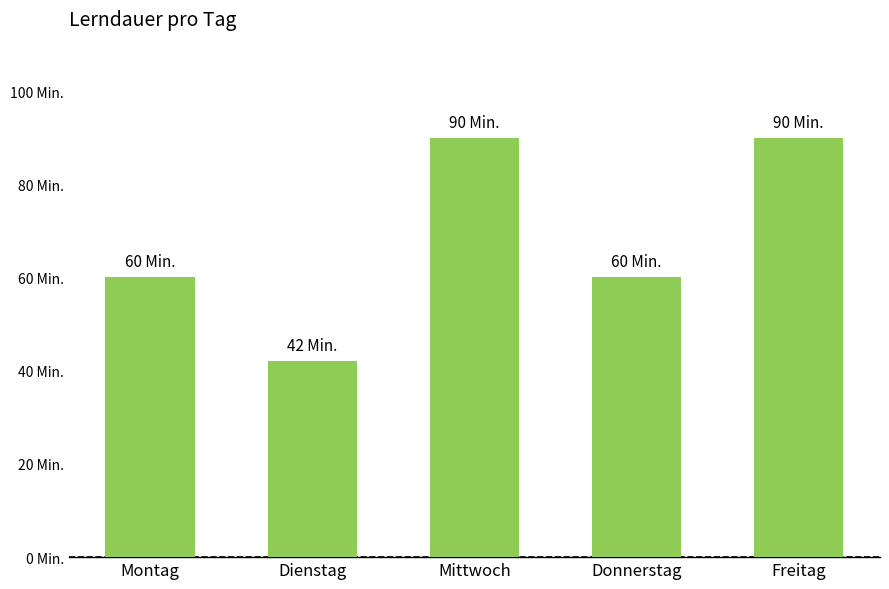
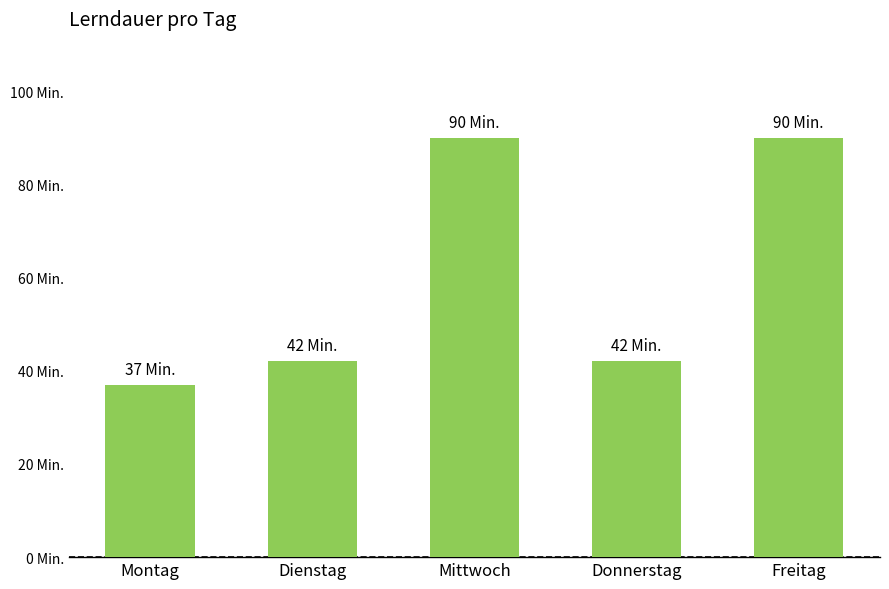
Montag: 60 -> 37
Donnerstag: 60 -> 42
